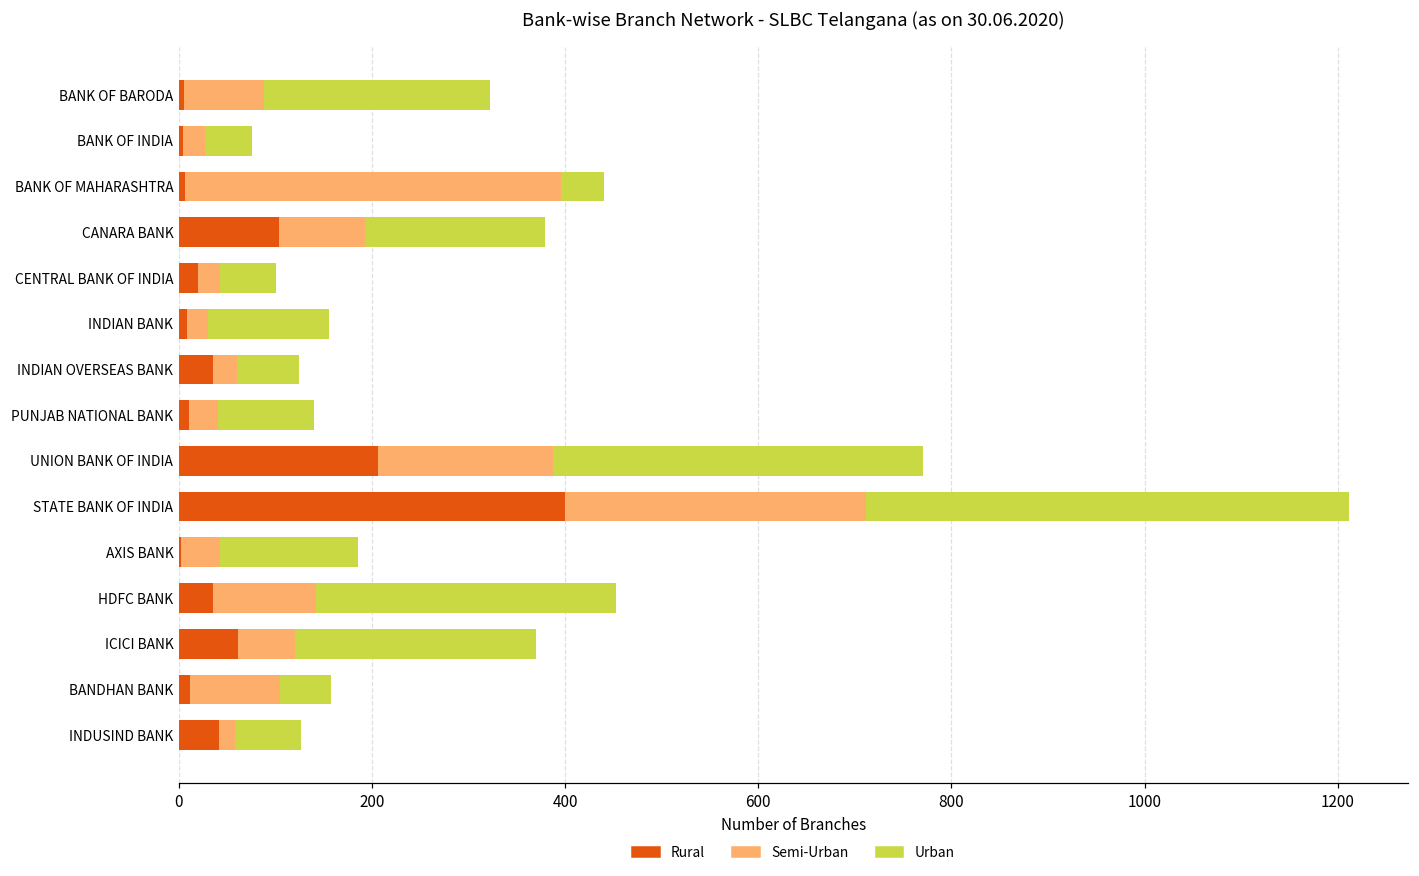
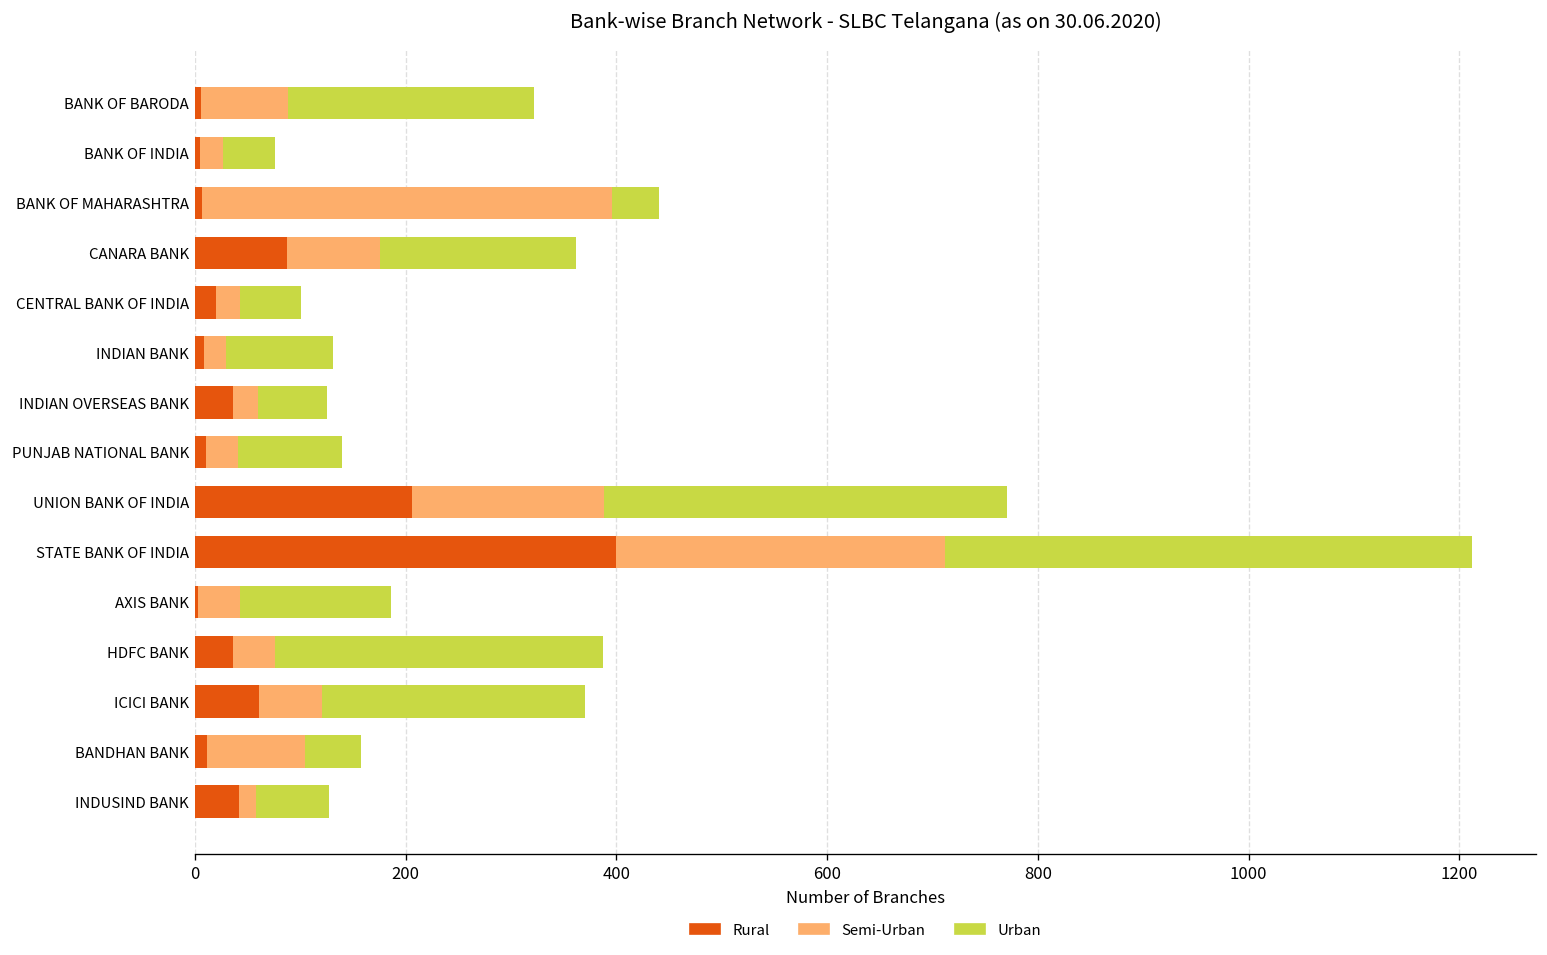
Rural, CANARA BANK: 100 -> 90
Urban, INDIAN BANK: 130 -> 100
Semi-Urban, HDFC BANK: 110 -> 40
